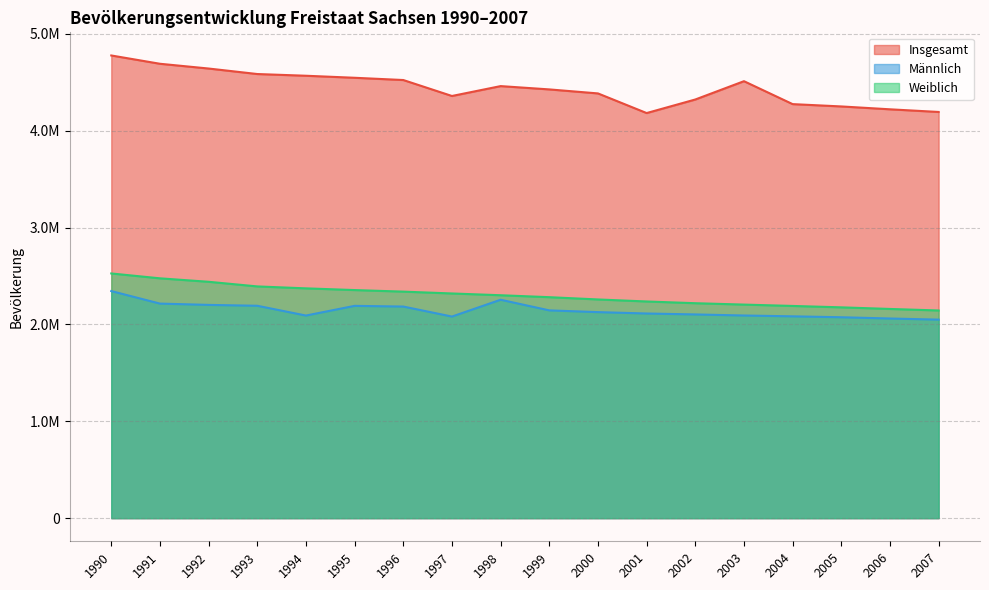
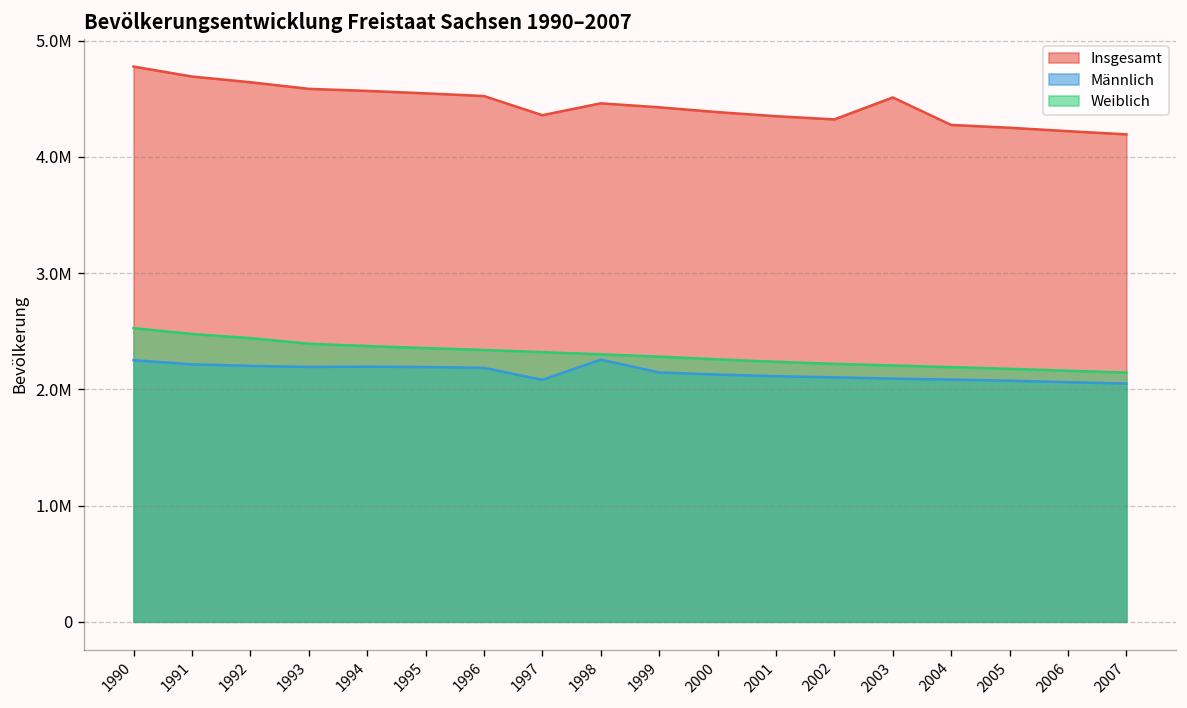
Männlich, 1990: 2340000 -> 2250000
Männlich, 1994: 2100000 -> 2200000
Insgesamt, 2001: 4200000 -> 4300000
